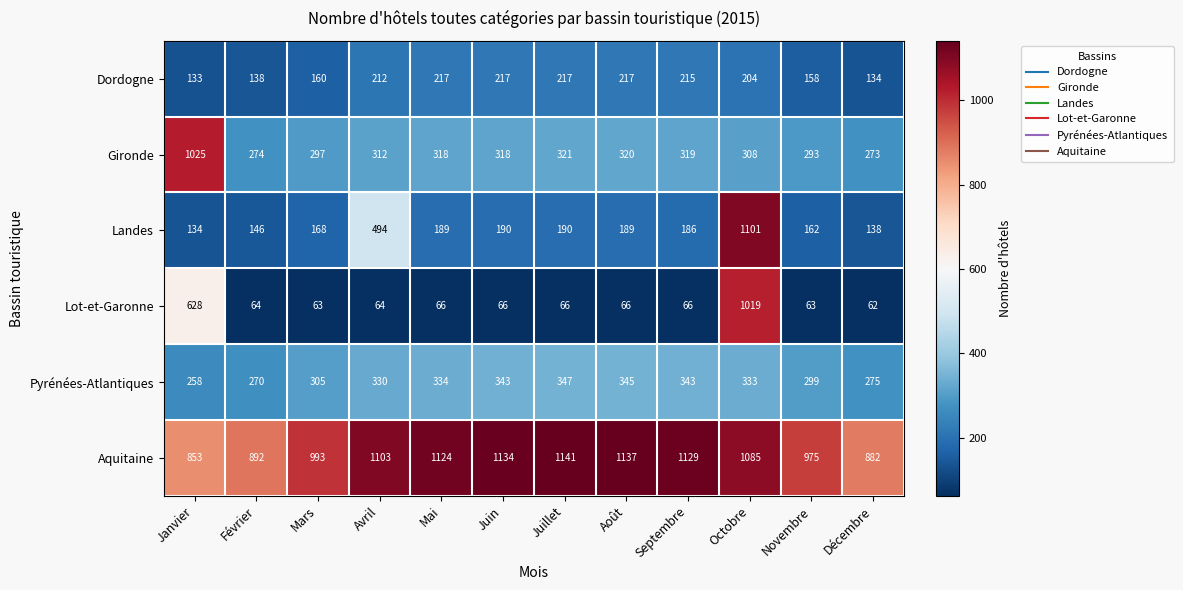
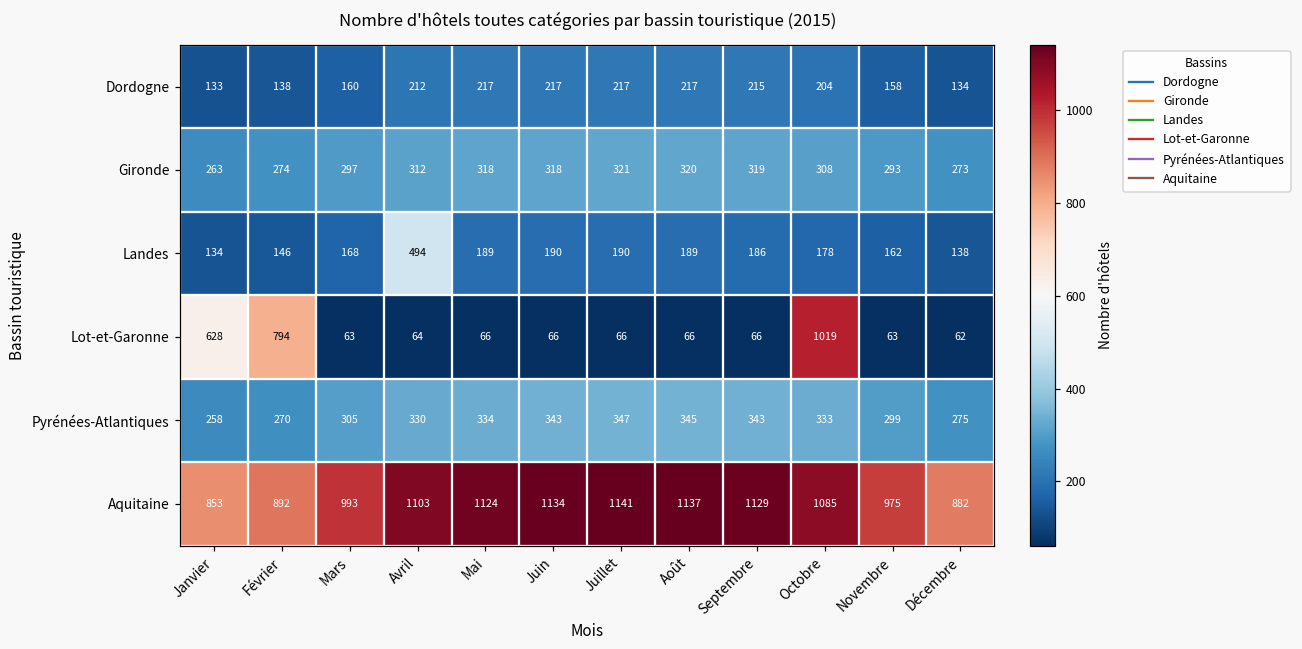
Gironde, Janvier: 1025 -> 263
Landes, Octobre: 1101 -> 178
Lot-et-Garonne, Février: 64 -> 794
